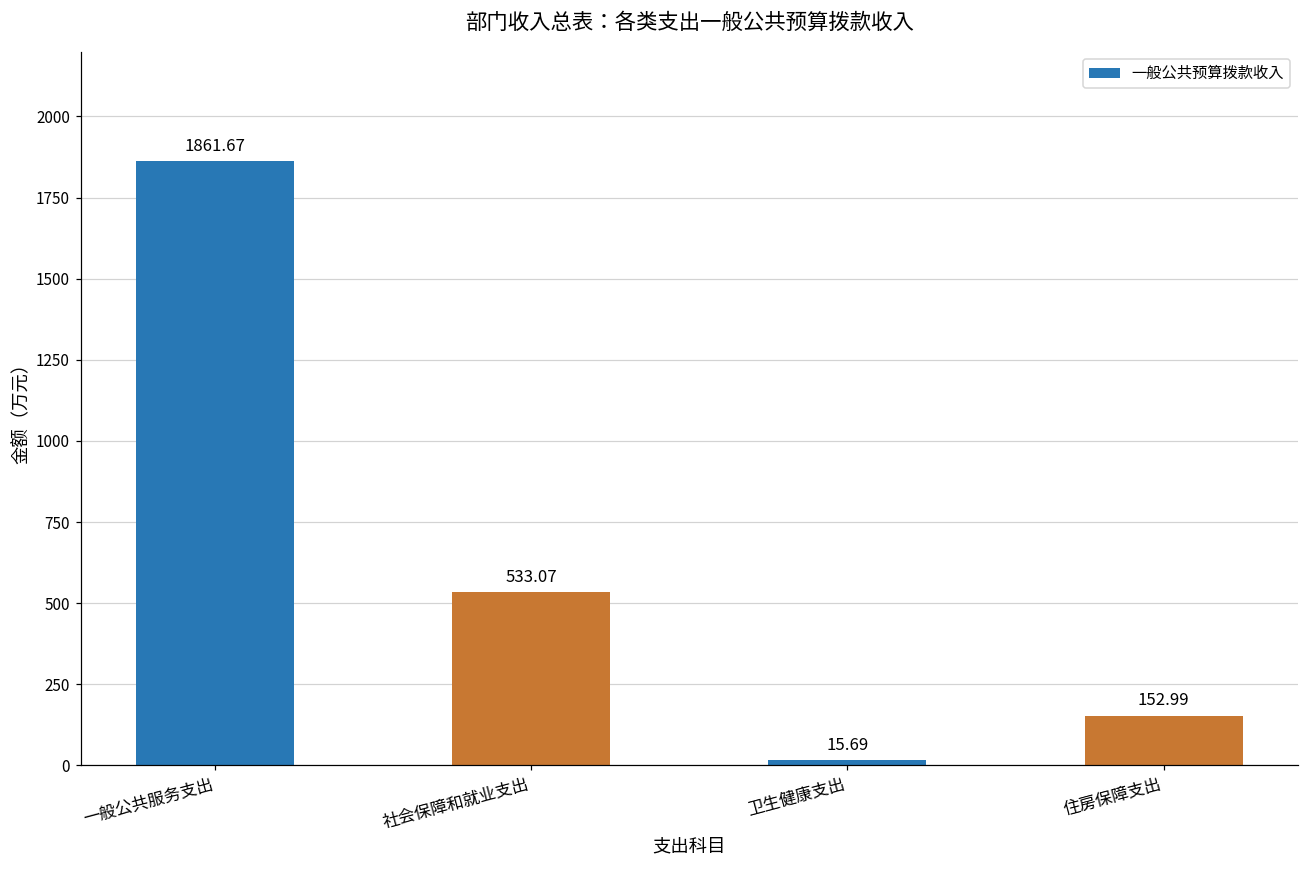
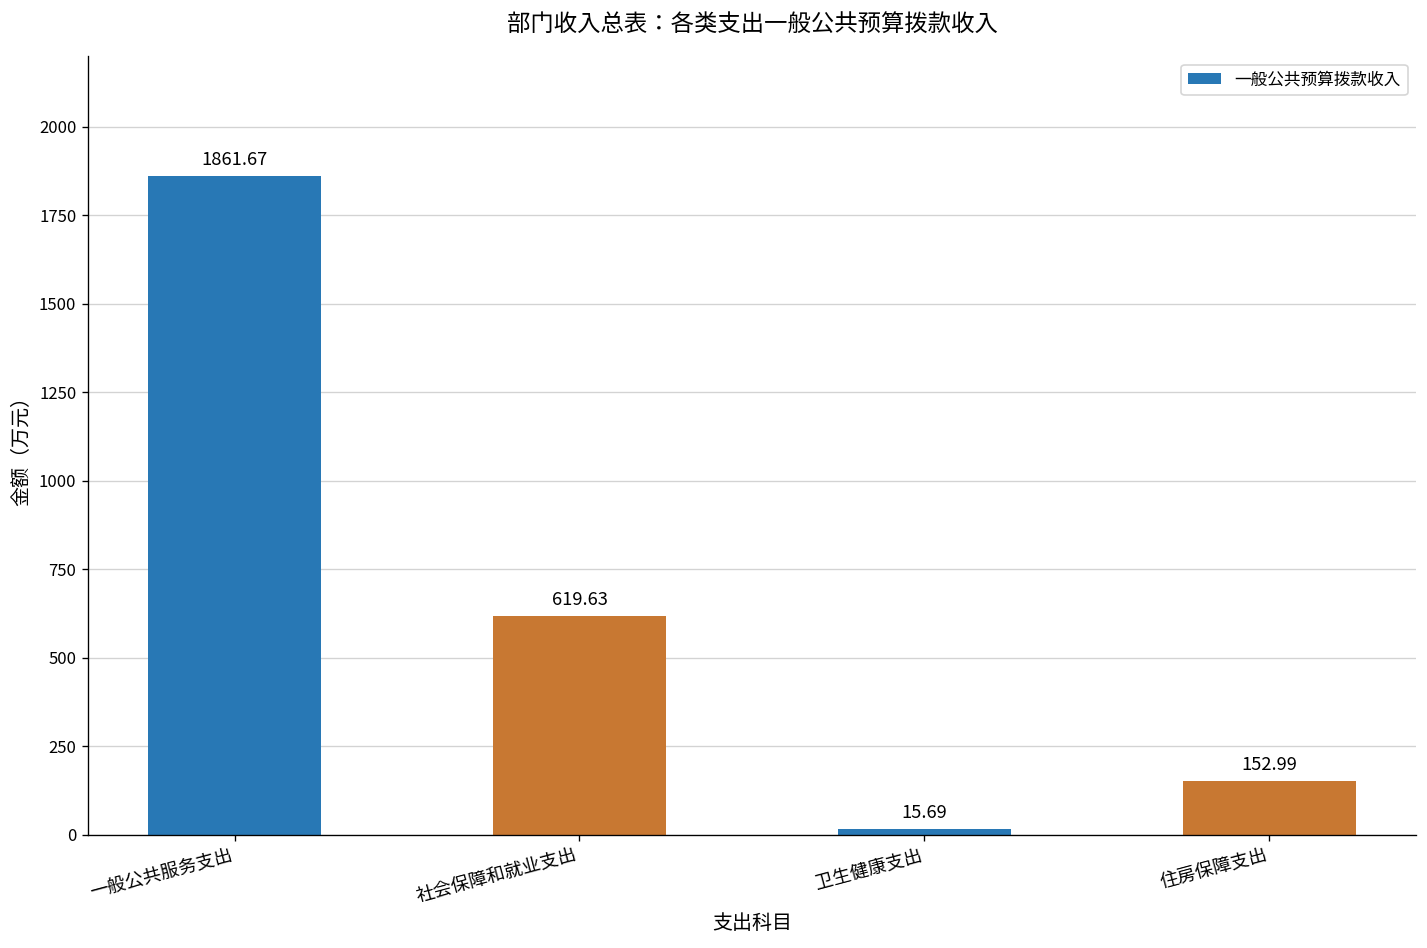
社会保障和就业支出: 533.07 -> 619.63
